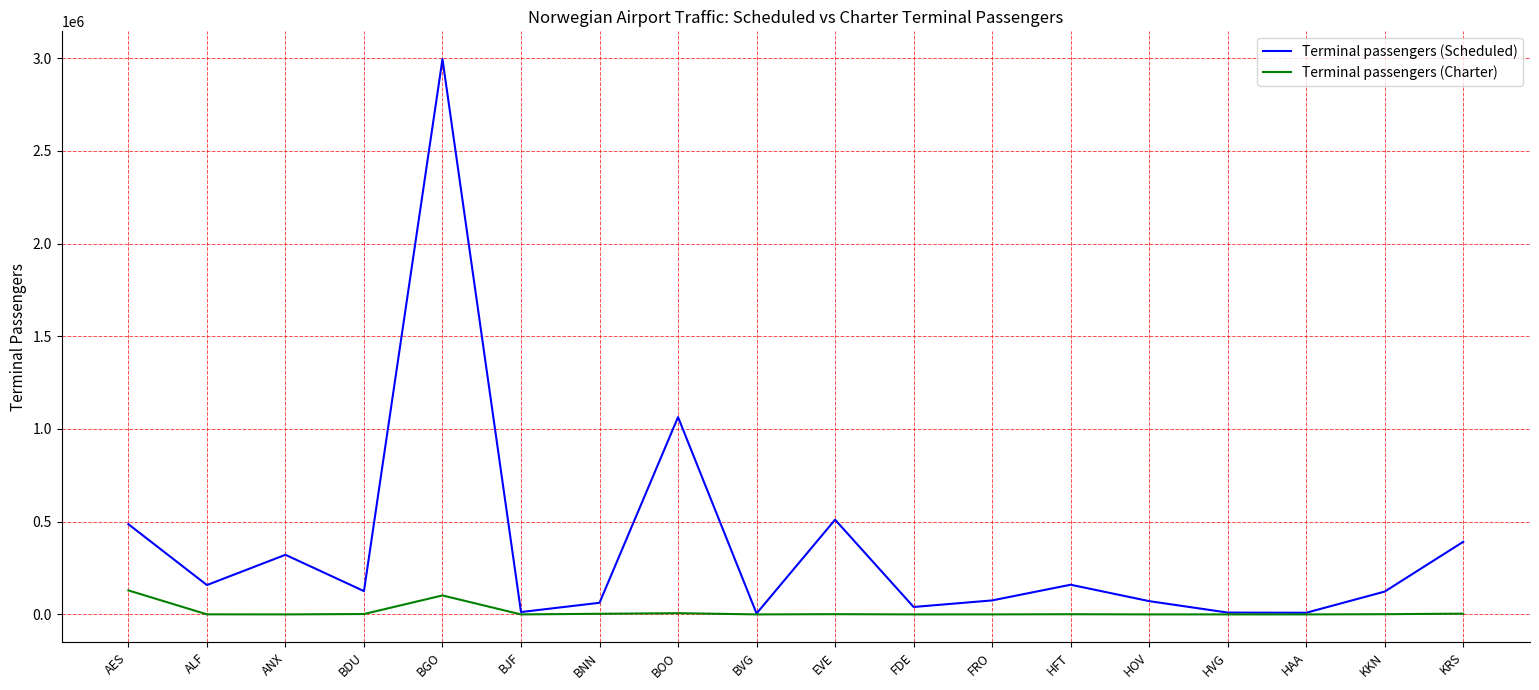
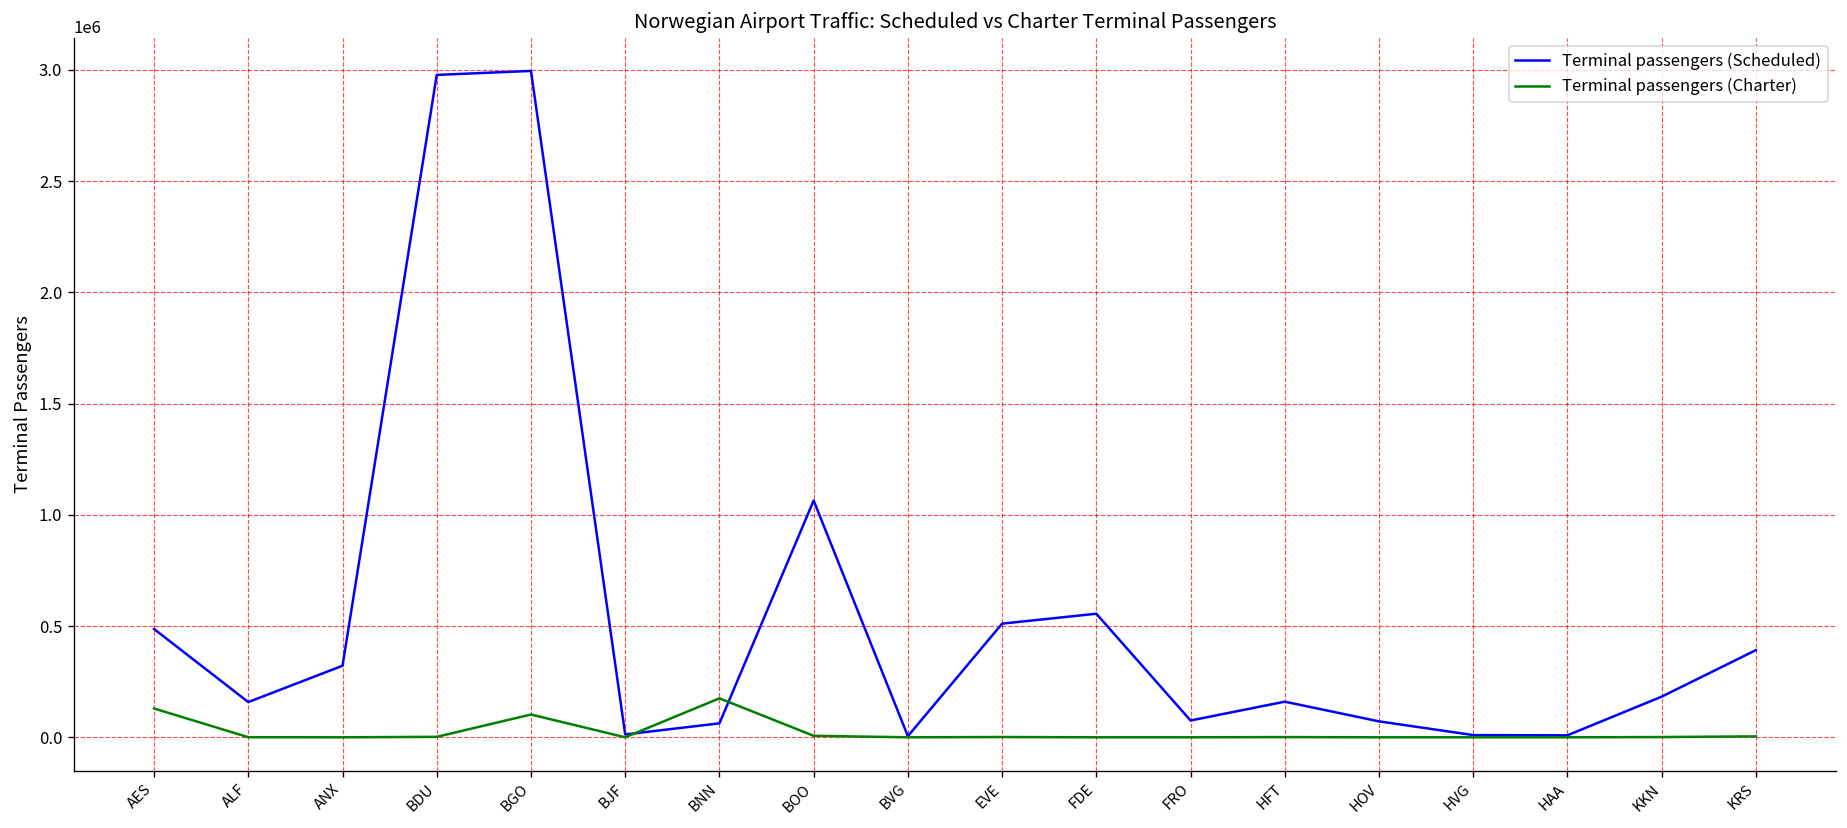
Terminal passengers (Scheduled), BDU: 130000 -> 2980000
Terminal passengers (Charter), BNN: 0 -> 180000
Terminal passengers (Scheduled), FDE: 40000 -> 560000
Terminal passengers (Scheduled), KKN: 120000 -> 180000
